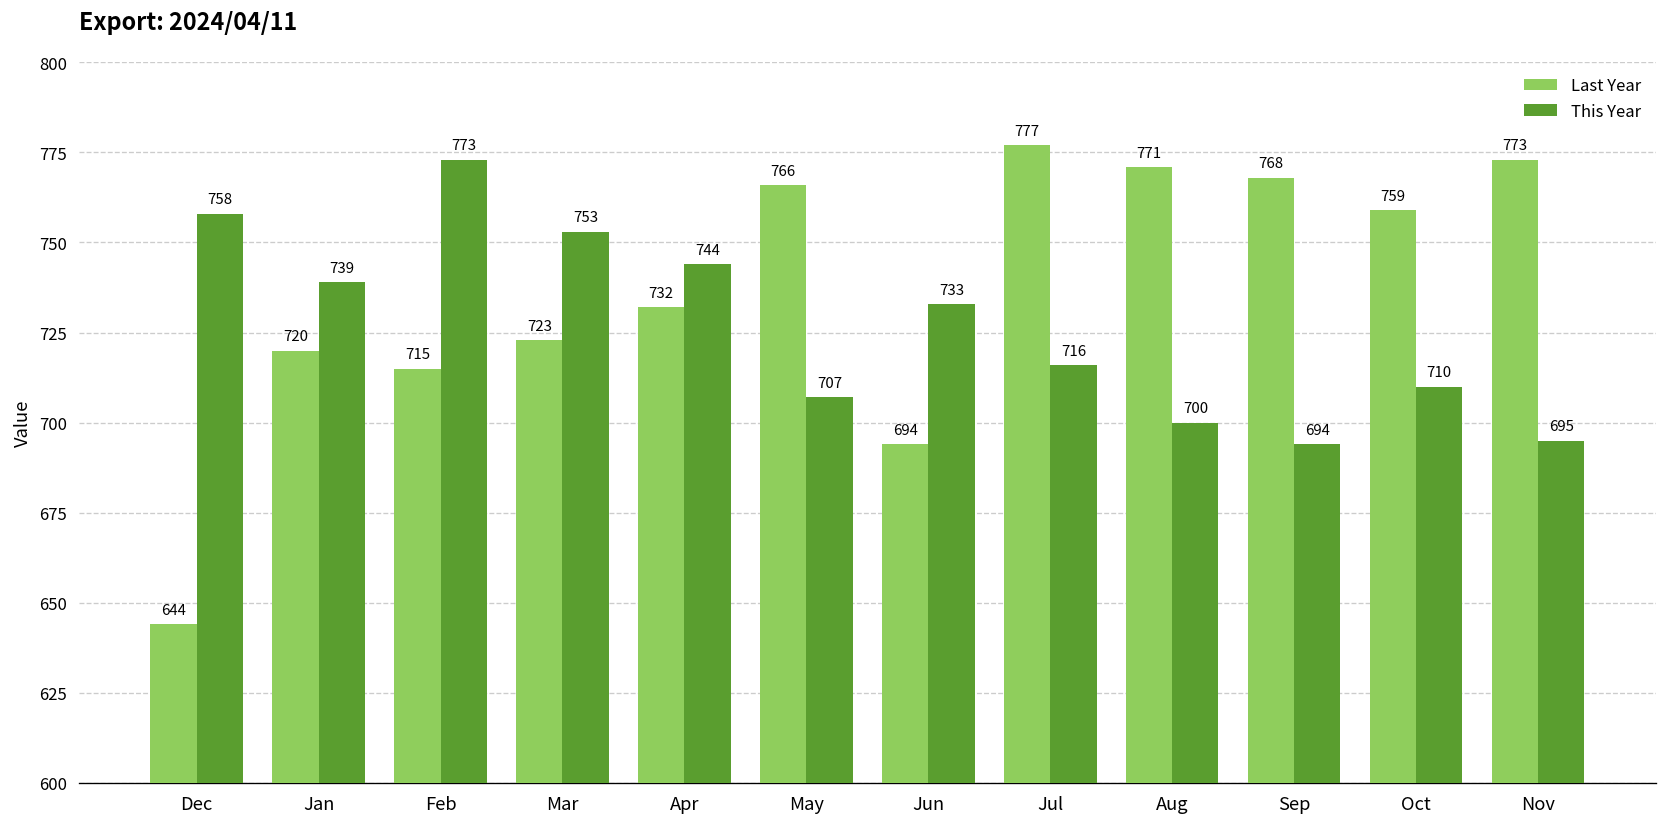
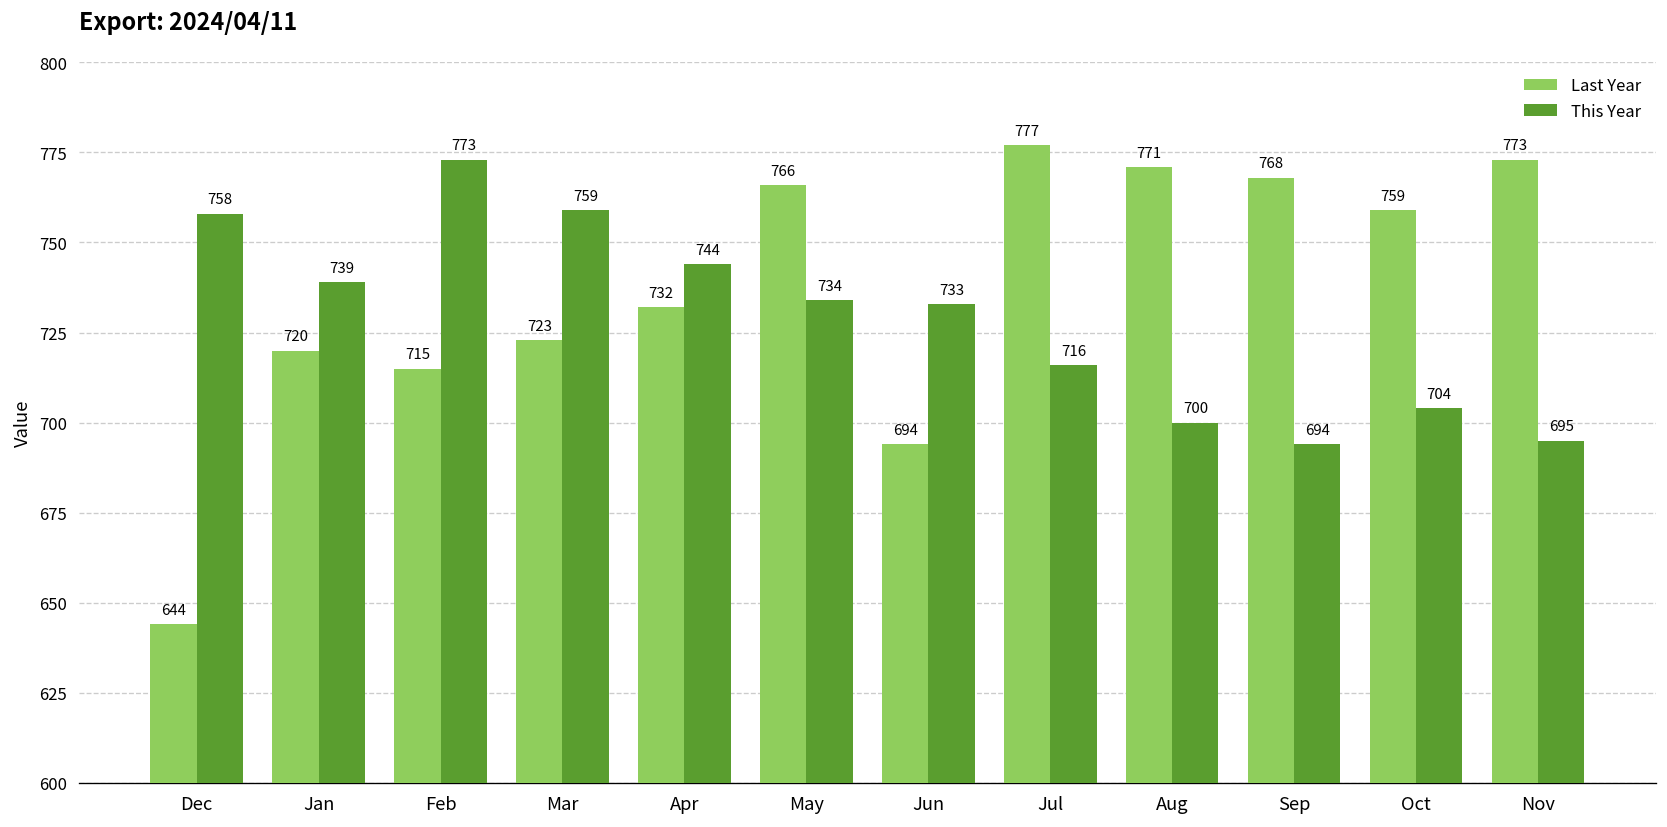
This Year, Mar: 753 -> 759
This Year, May: 707 -> 734
This Year, Oct: 710 -> 704
